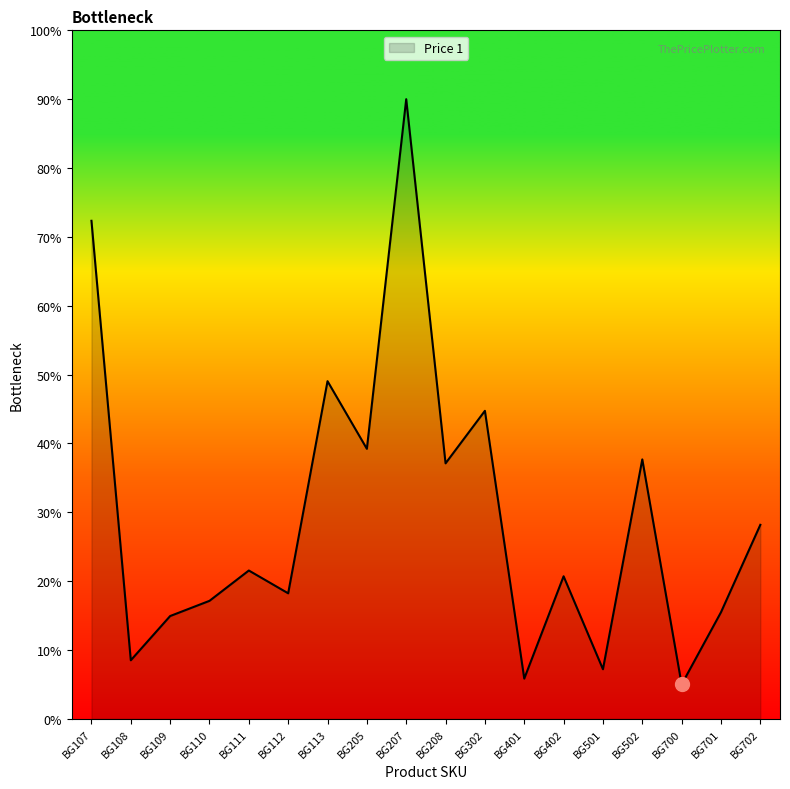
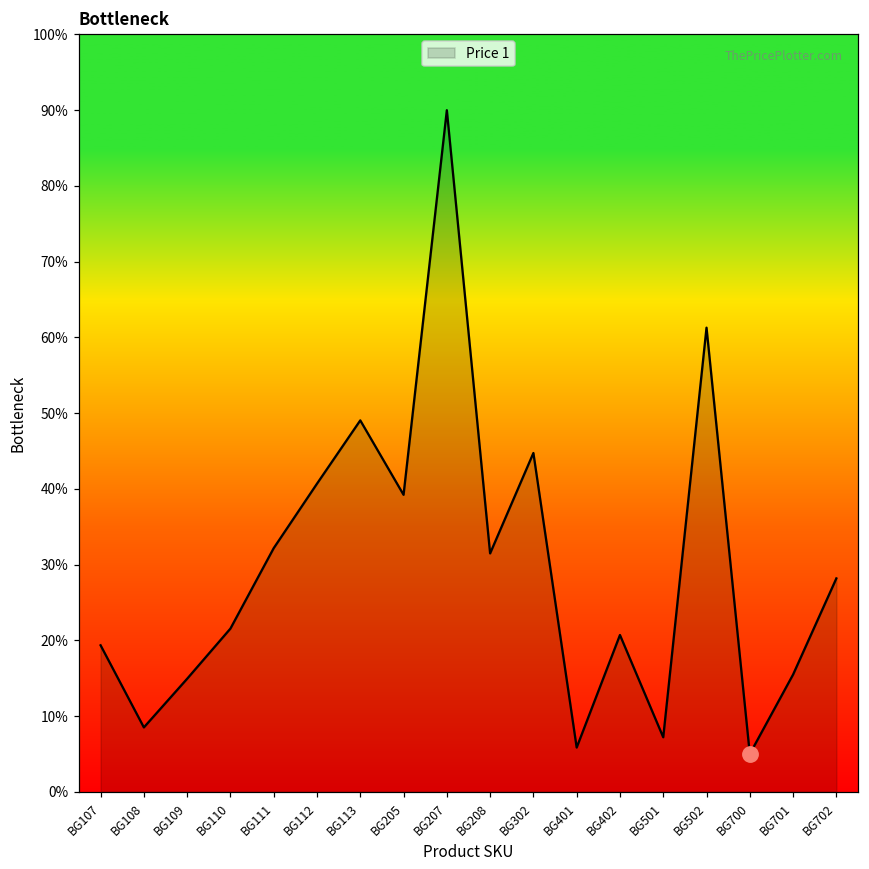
Price 1, BG107: 72% -> 19%
Price 1, BG110: 17% -> 22%
Price 1, BG111: 22% -> 32%
Price 1, BG112: 18% -> 41%
Price 1, BG208: 37% -> 31%
Price 1, BG502: 38% -> 61%
